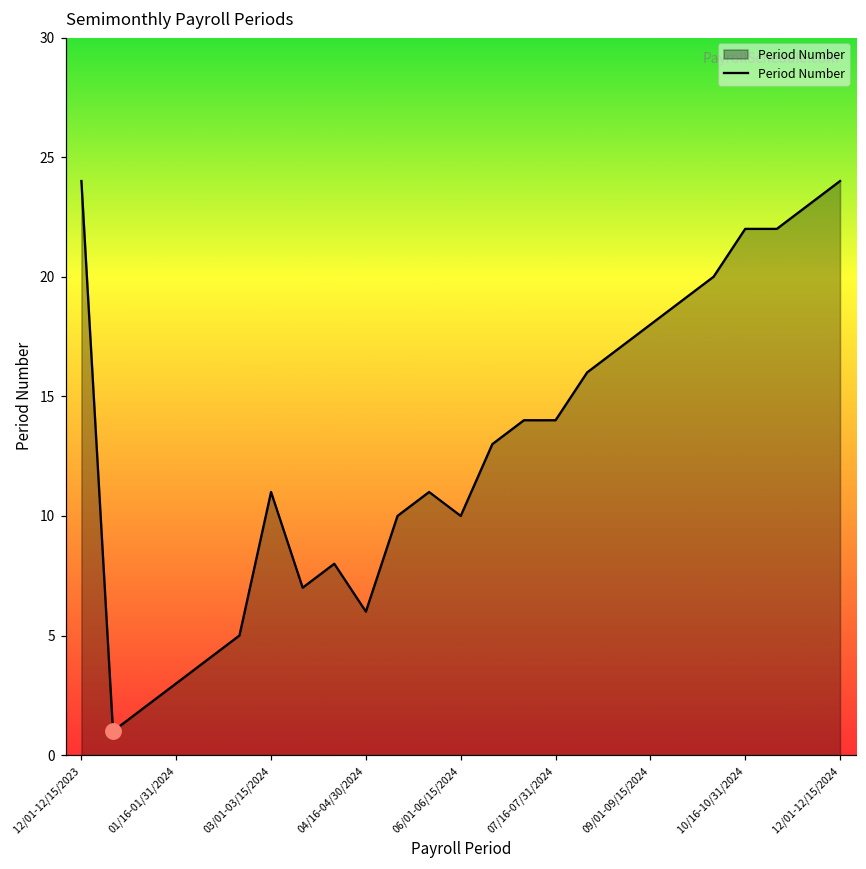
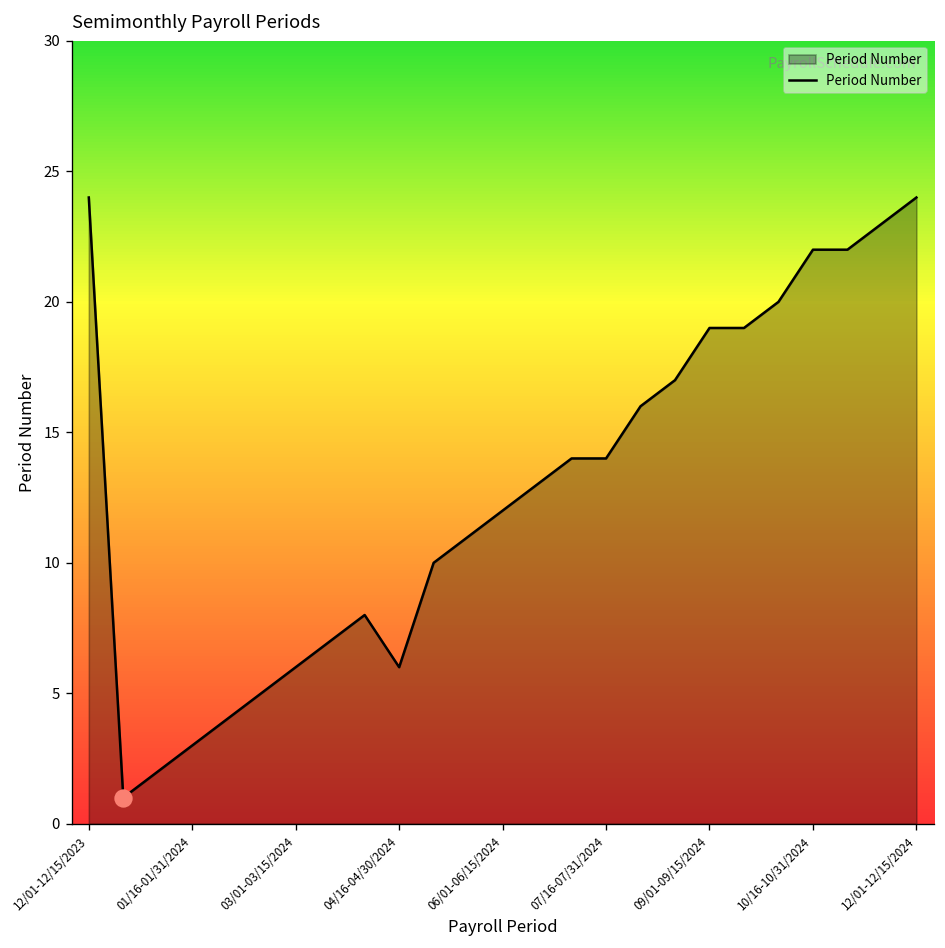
Period Number, 03/01-03/15/2024: 11 -> 6
Period Number, 06/01-06/15/2024: 10 -> 12
Period Number, 09/01-09/15/2024: 18 -> 19
